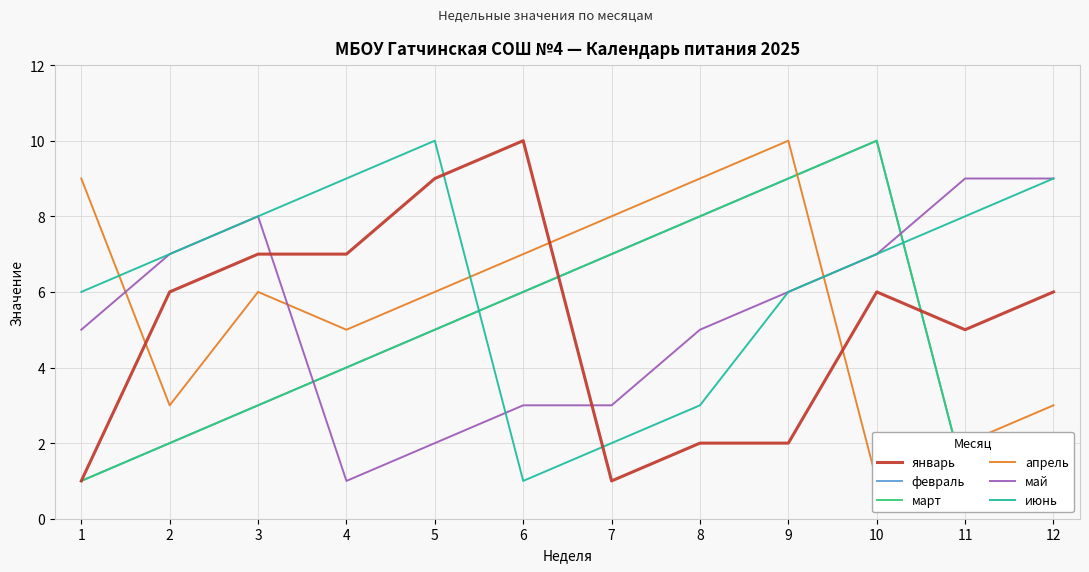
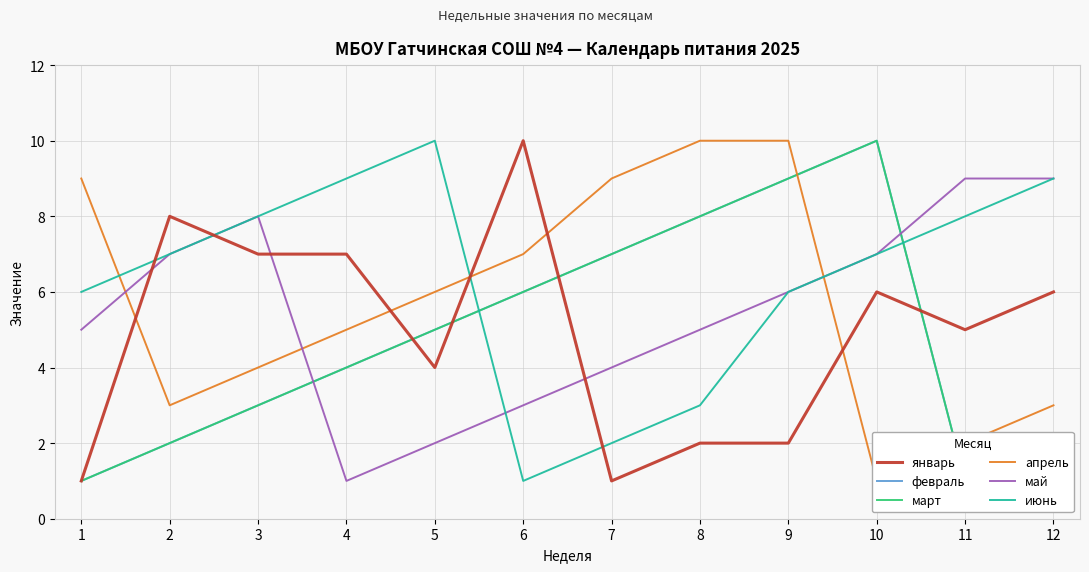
январь, 2: 6 -> 8
апрель, 3: 6 -> 4
январь, 5: 9 -> 4
апрель, 7: 8 -> 9
май, 7: 3 -> 4
апрель, 8: 9 -> 10
